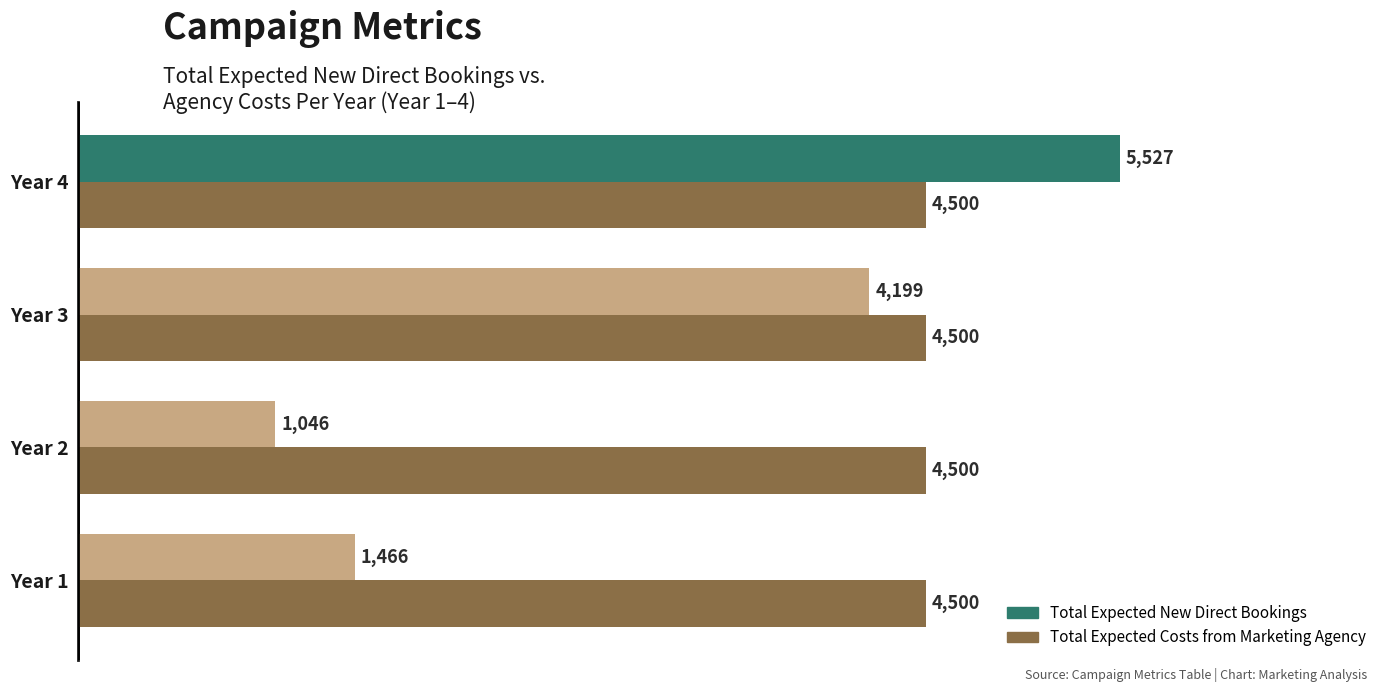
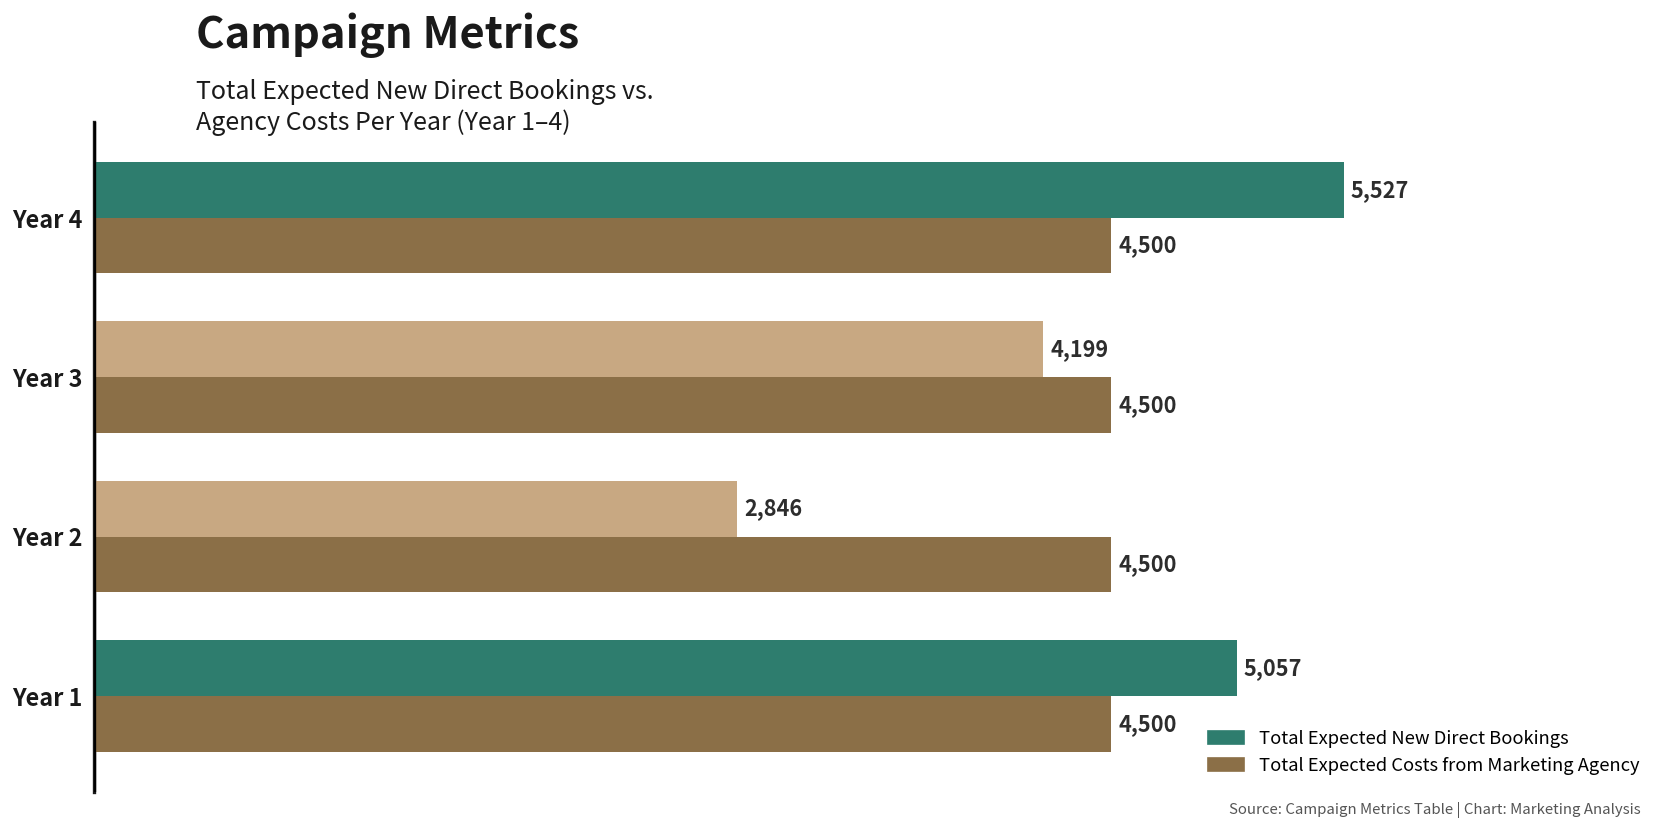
Total Expected New Direct Bookings, Year 2: 1,046 -> 2,846
Total Expected New Direct Bookings, Year 1: 1,466 -> 5,057
